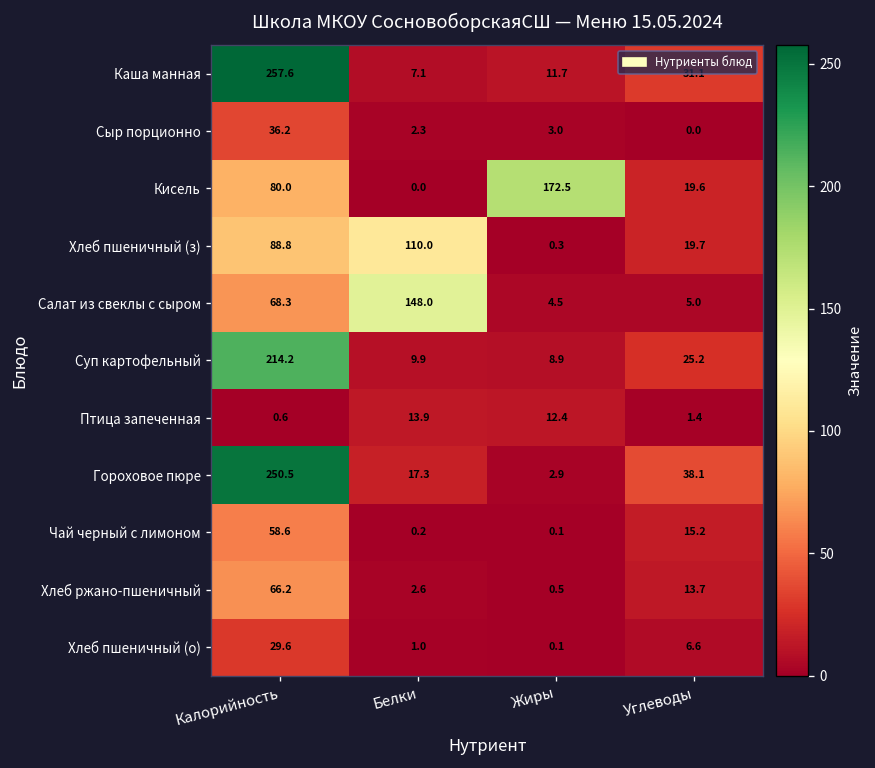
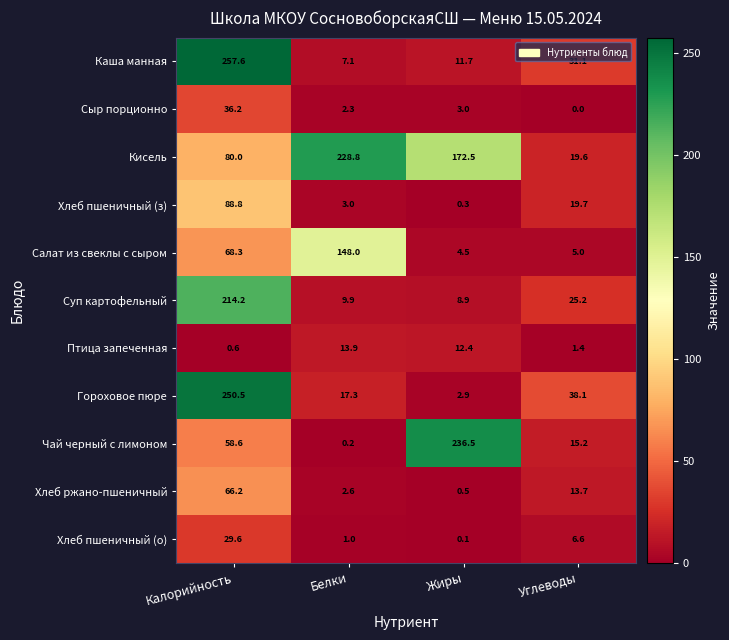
Кисель, Белки: 0.0 -> 228.8
Хлеб пшеничный (з), Белки: 110.0 -> 3.0
Чай черный с лимоном, Жиры: 0.1 -> 236.5
